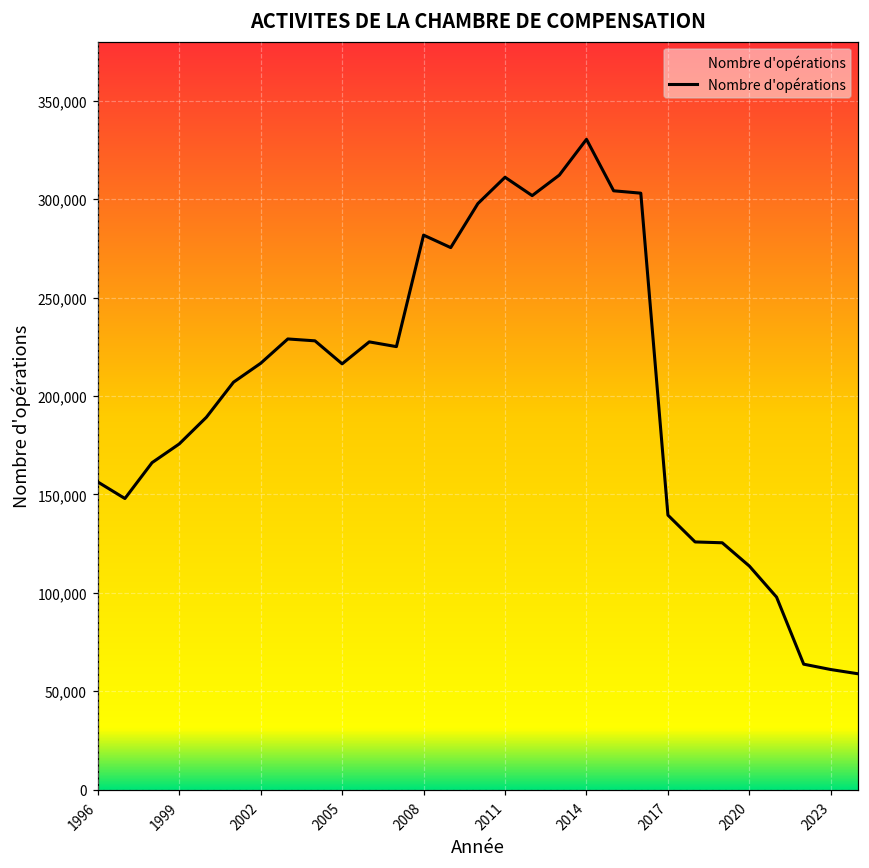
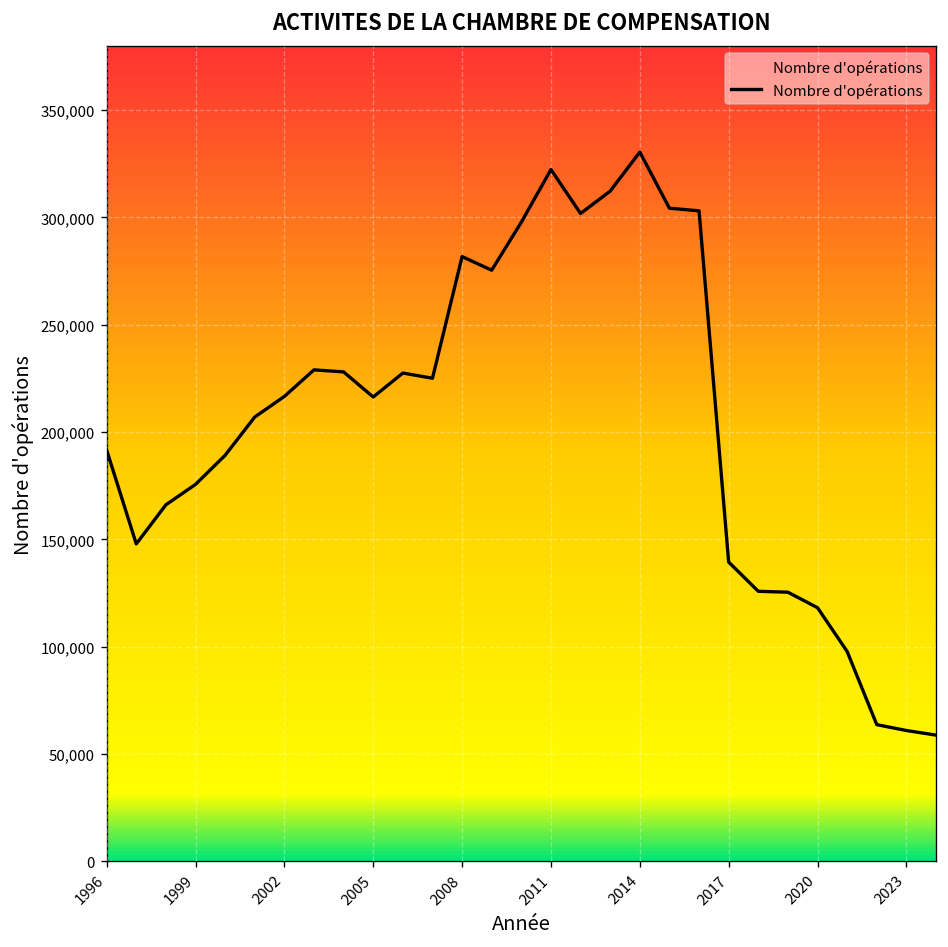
1996: 156,000 -> 192,000
2011: 311,000 -> 322,000
2020: 114,000 -> 118,000
